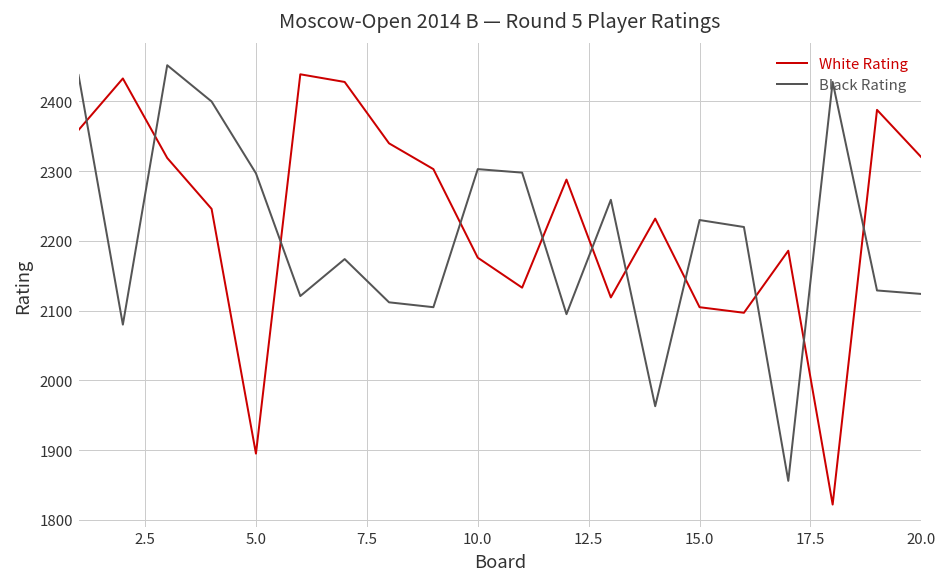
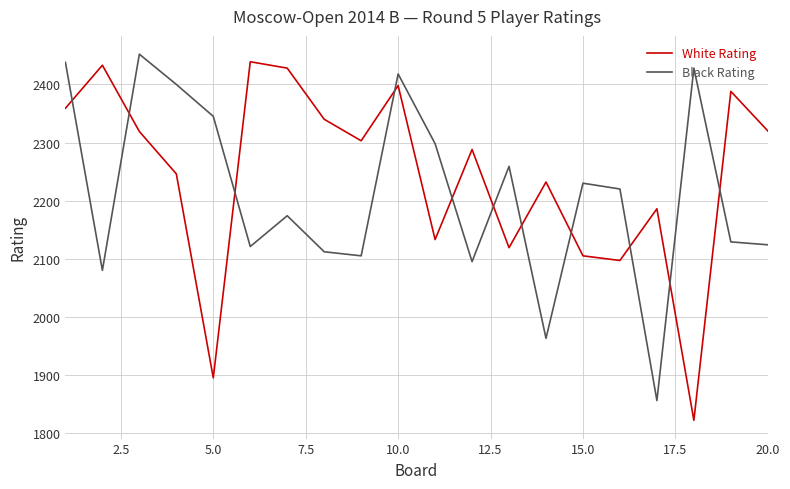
Black Rating, 5.0: 2300 -> 2350
White Rating, 10.0: 2180 -> 2400
Black Rating, 10.0: 2300 -> 2420
